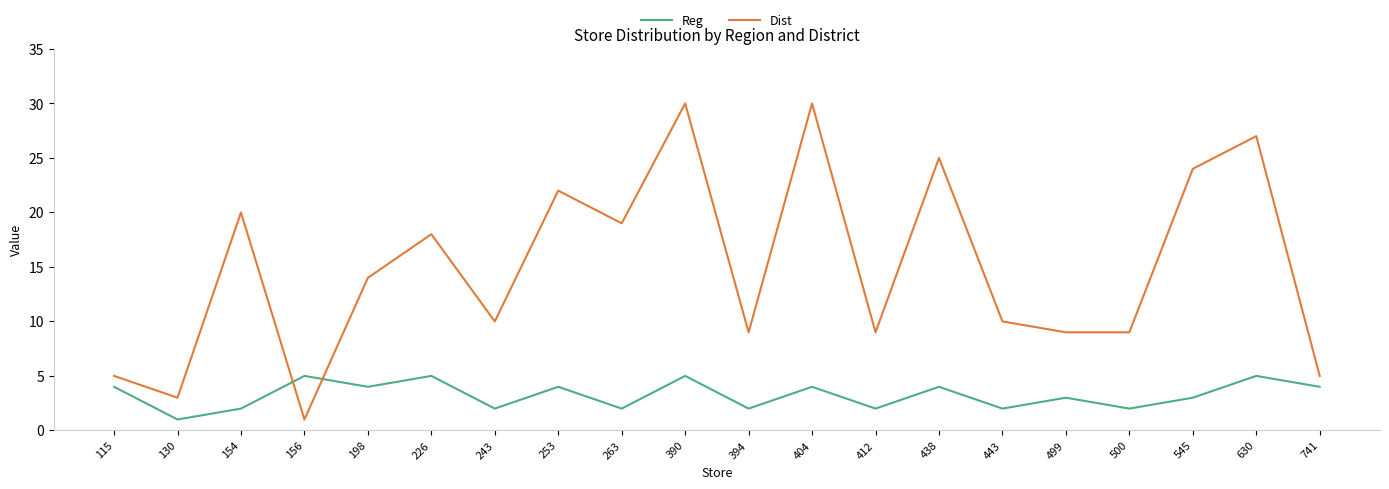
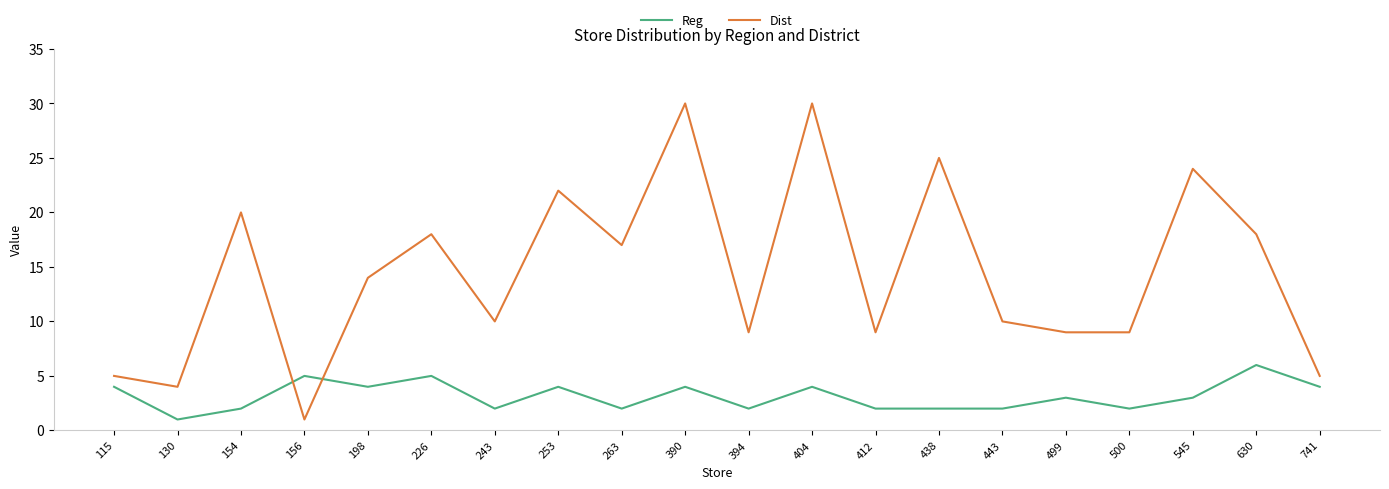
Dist, 130: 3 -> 4
Dist, 263: 19 -> 17
Reg, 390: 5 -> 4
Reg, 438: 4 -> 2
Reg, 630: 5 -> 6
Dist, 630: 27 -> 18
